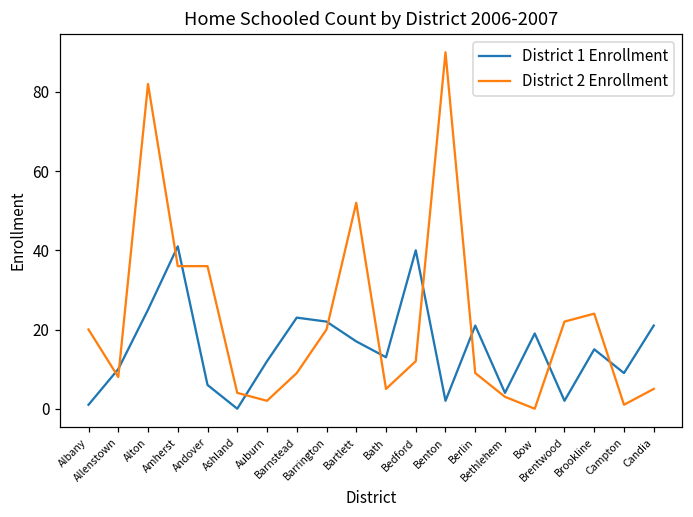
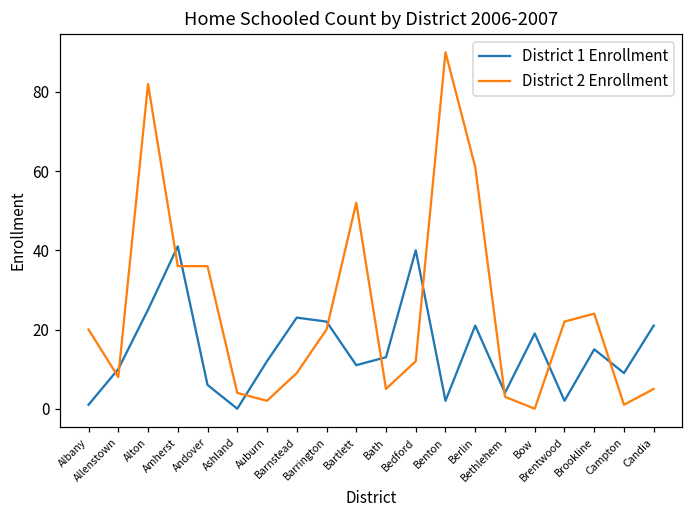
District 1 Enrollment, Bartlett: 17 -> 11
District 2 Enrollment, Berlin: 9 -> 61
